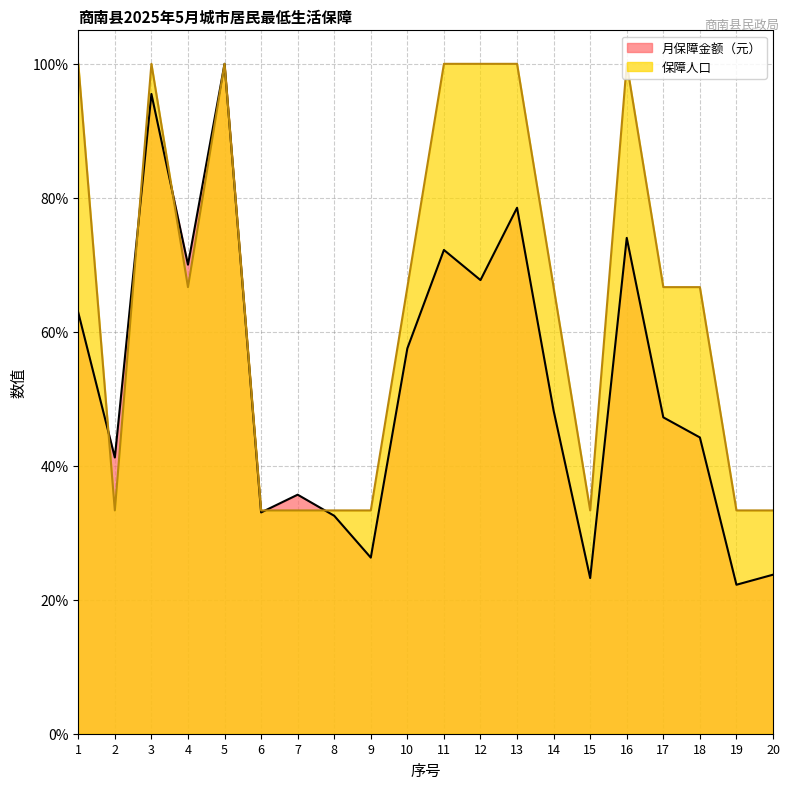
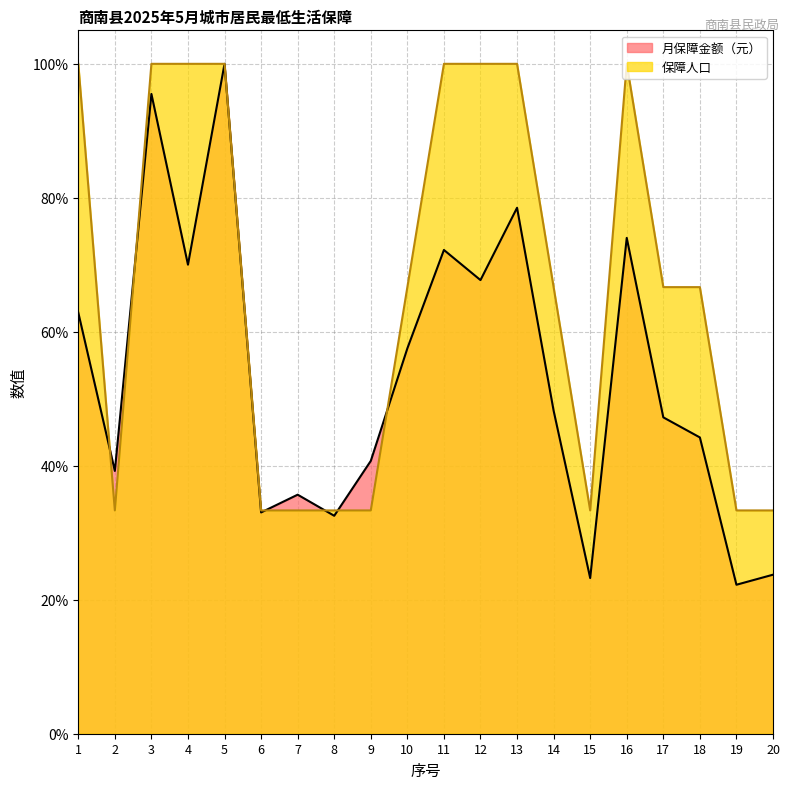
月保障金额（元）, 2: 41% -> 39%
保障人口, 4: 67% -> 100%
月保障金额（元）, 9: 26% -> 41%
